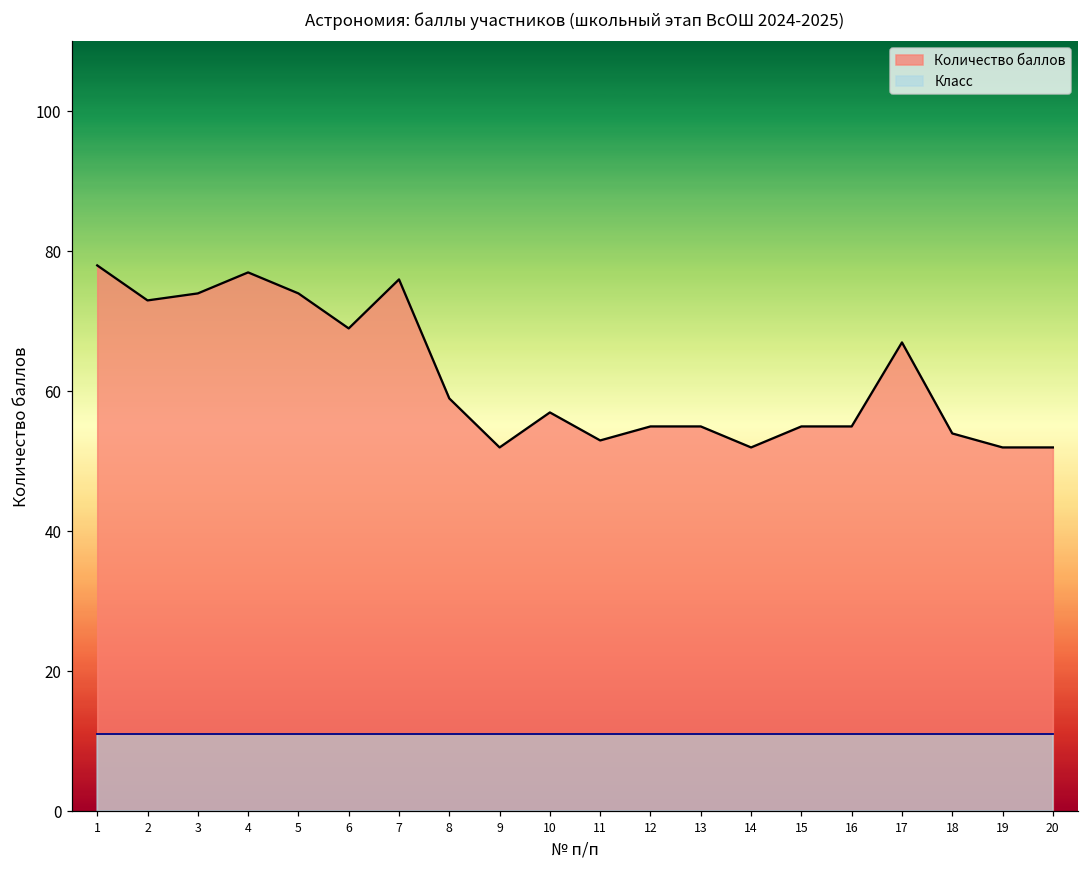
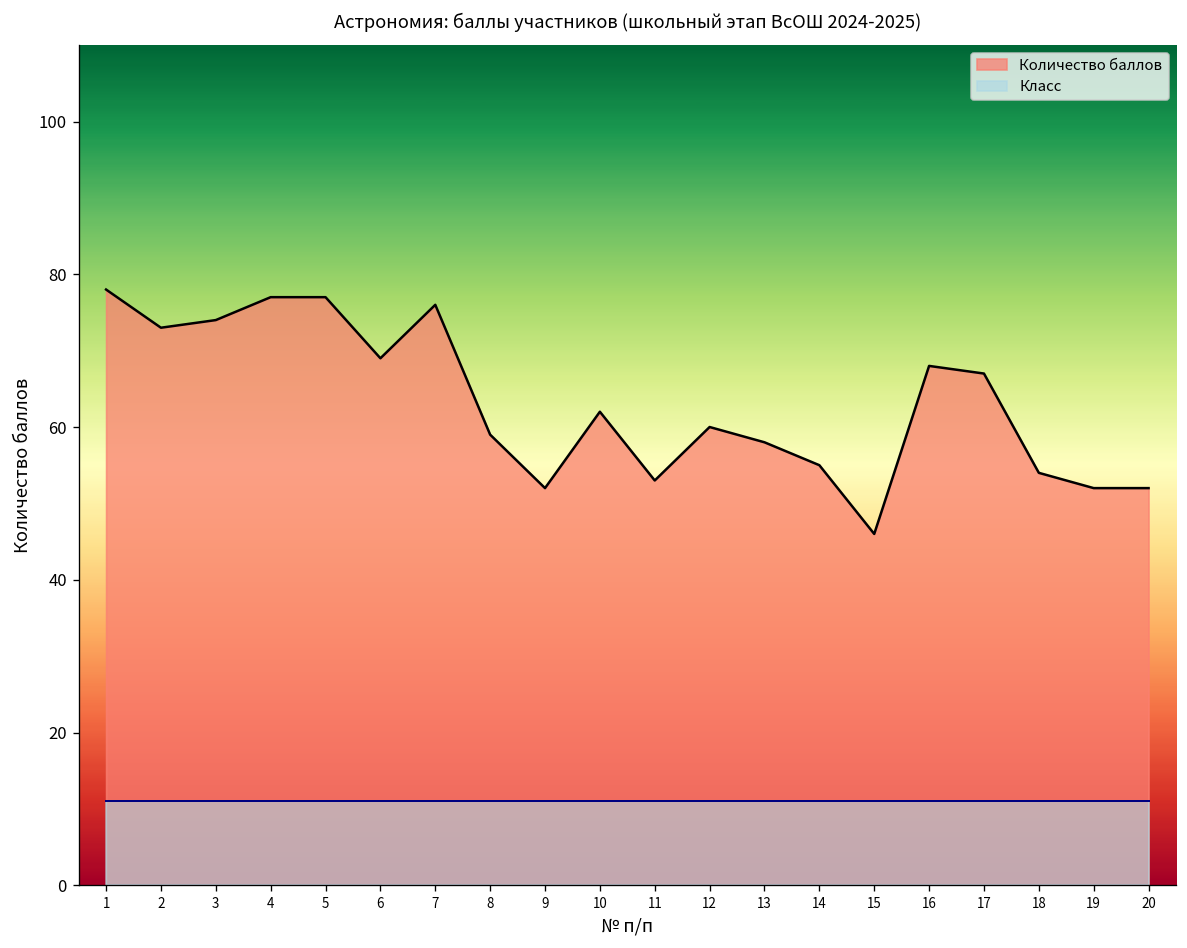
Количество баллов, 5: 74 -> 77
Количество баллов, 10: 57 -> 62
Количество баллов, 12: 55 -> 60
Количество баллов, 13: 55 -> 58
Количество баллов, 14: 52 -> 55
Количество баллов, 15: 55 -> 46
Количество баллов, 16: 55 -> 68
